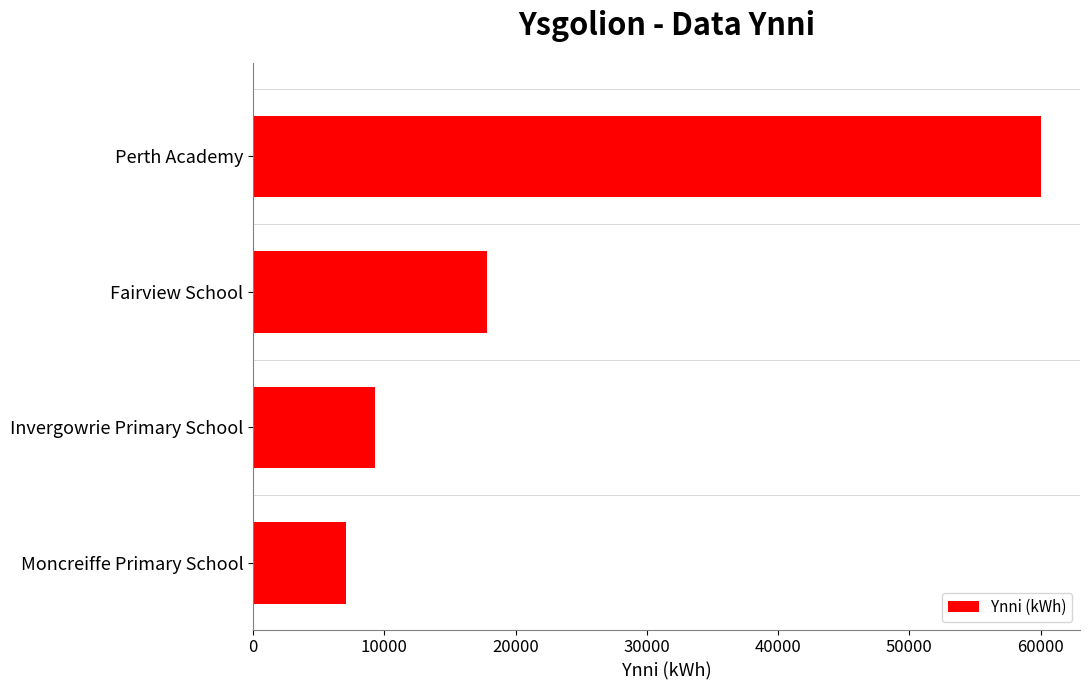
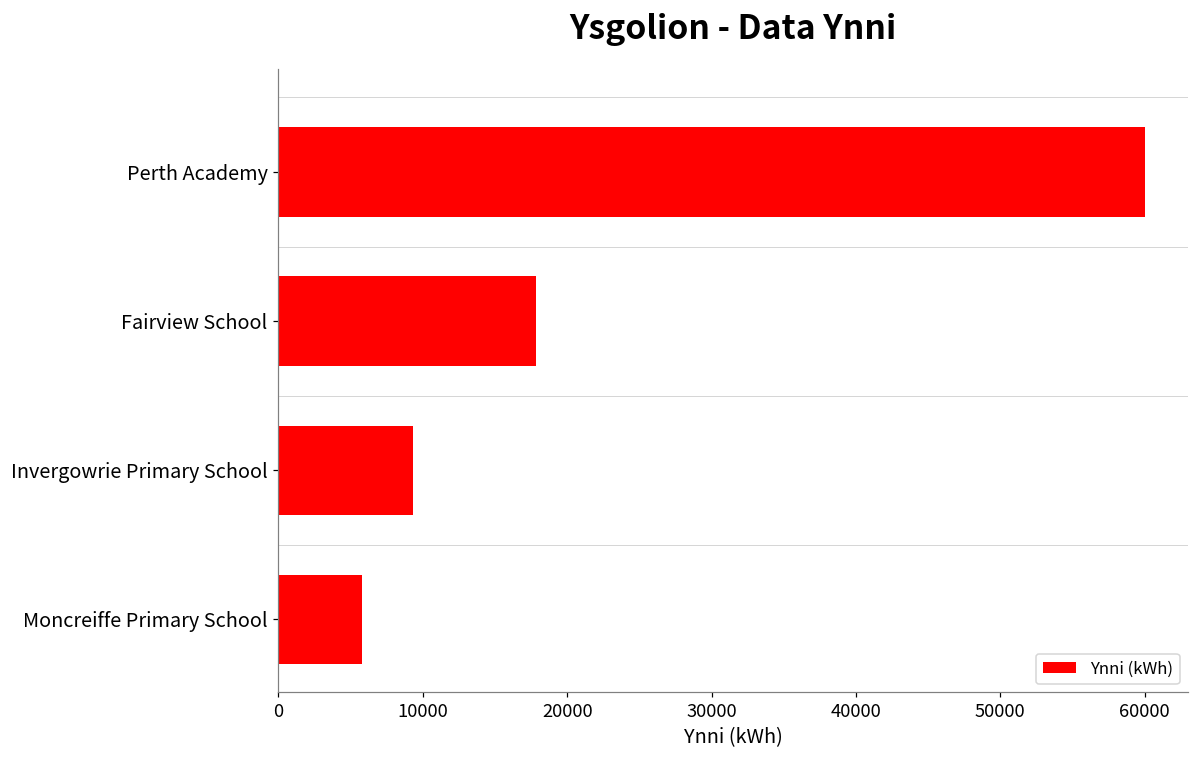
Moncreiffe Primary School: 7000 -> 5800
